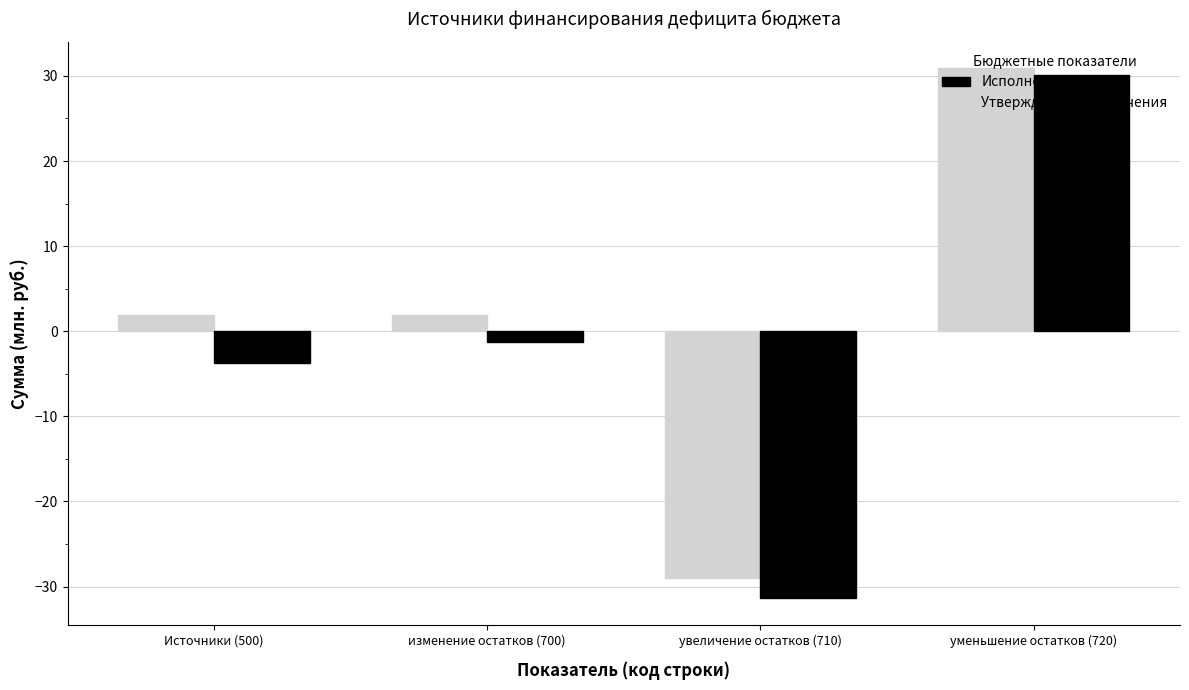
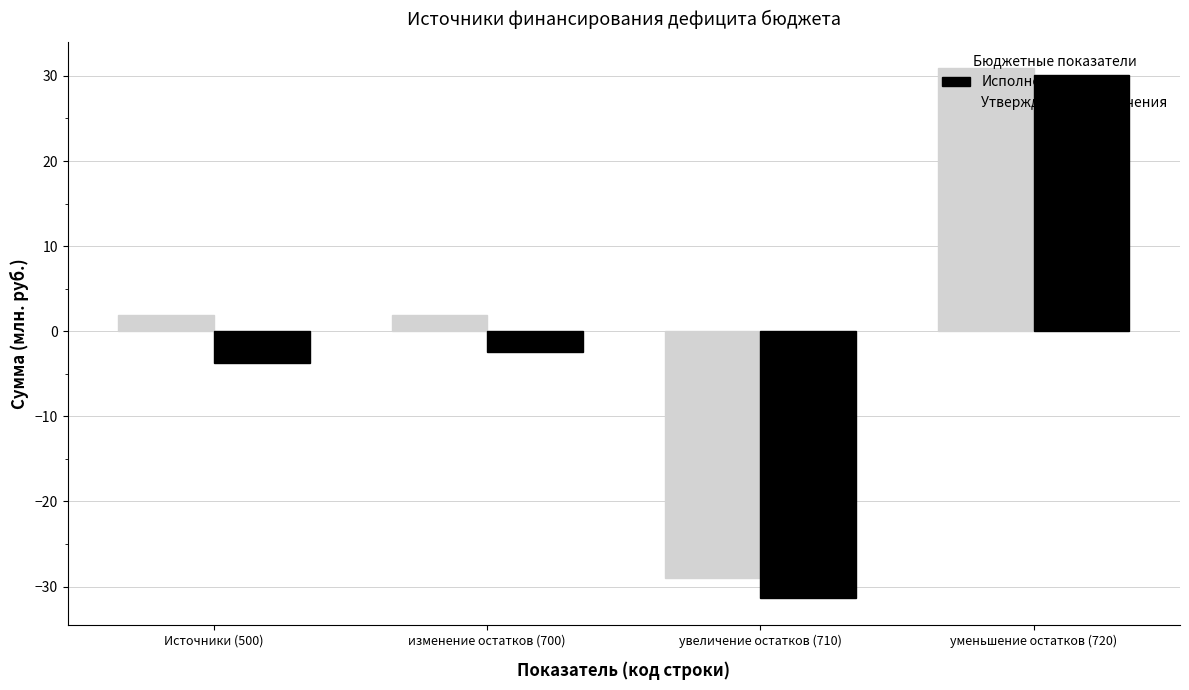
Исполнено, изменение остатков (700): -1 -> -2
